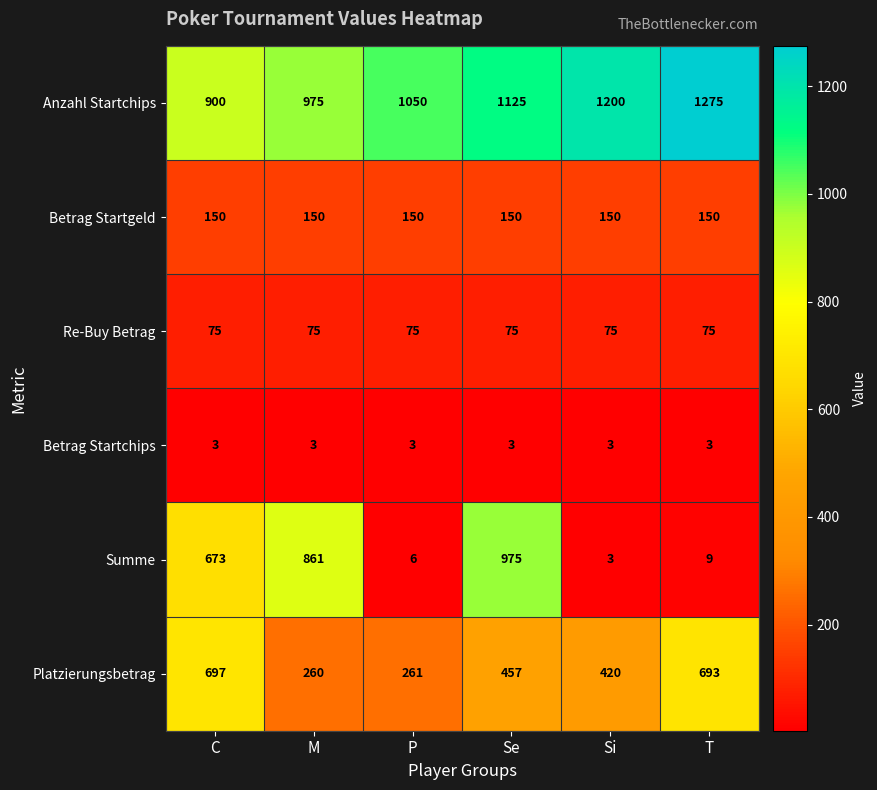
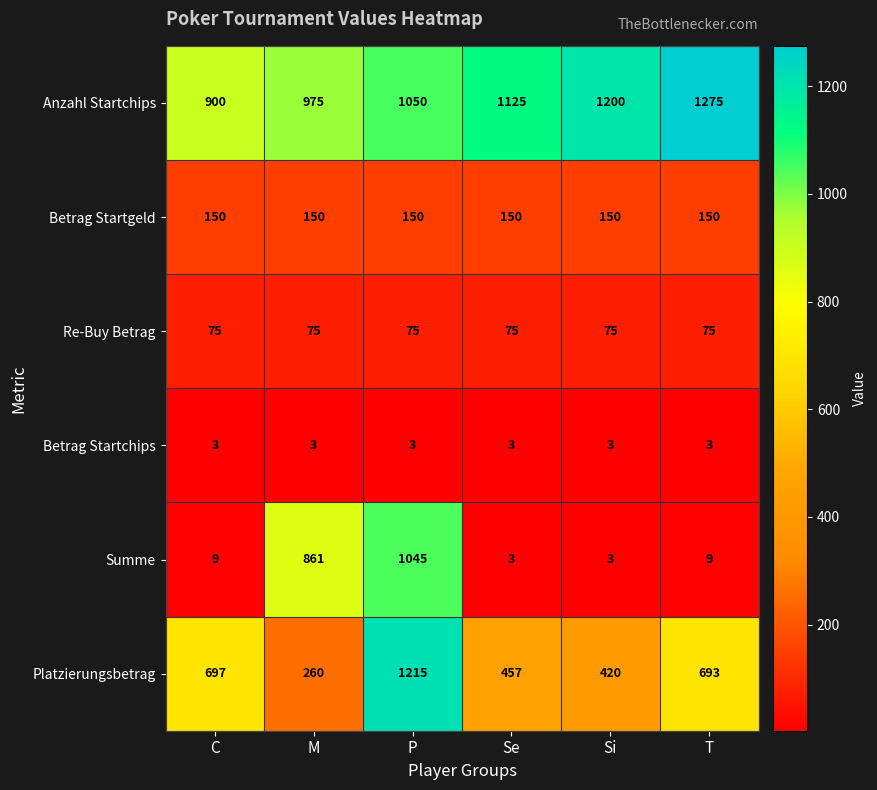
Summe, C: 673 -> 9
Summe, P: 6 -> 1045
Summe, Se: 975 -> 3
Platzierungsbetrag, P: 261 -> 1215
